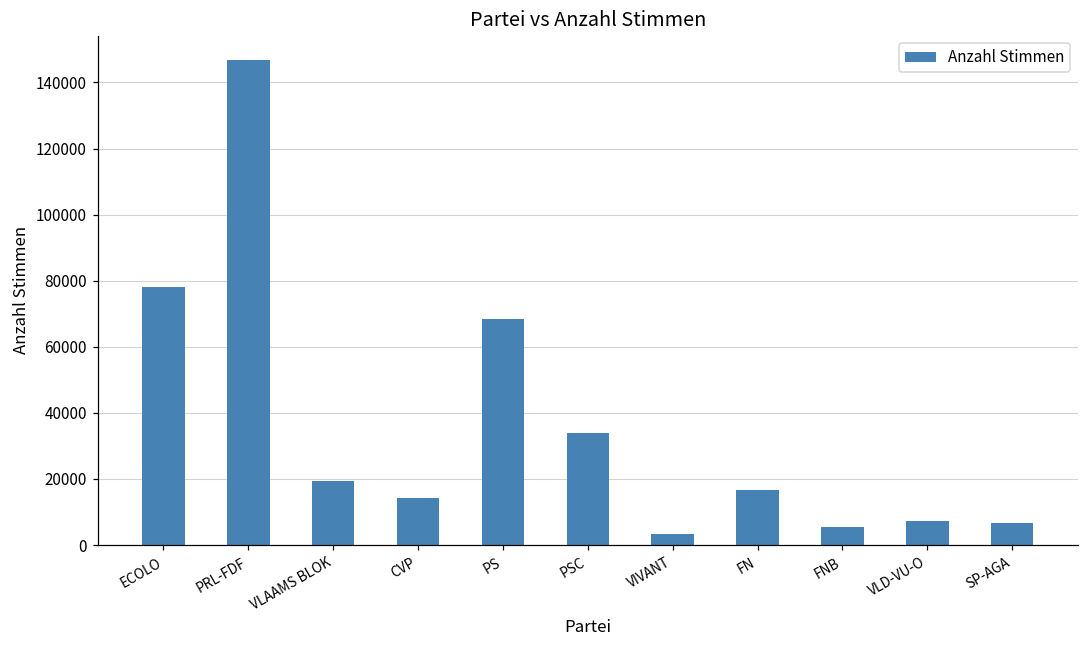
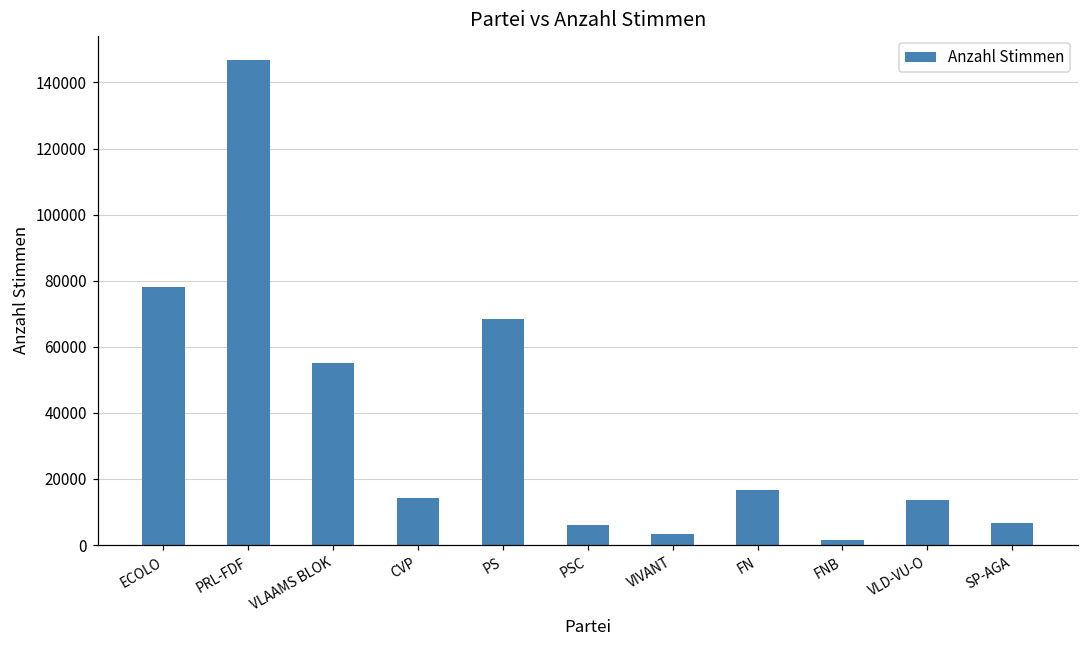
VLAAMS BLOK: 19000 -> 55000
PSC: 34000 -> 6000
FNB: 6000 -> 2000
VLD-VU-O: 7000 -> 14000
